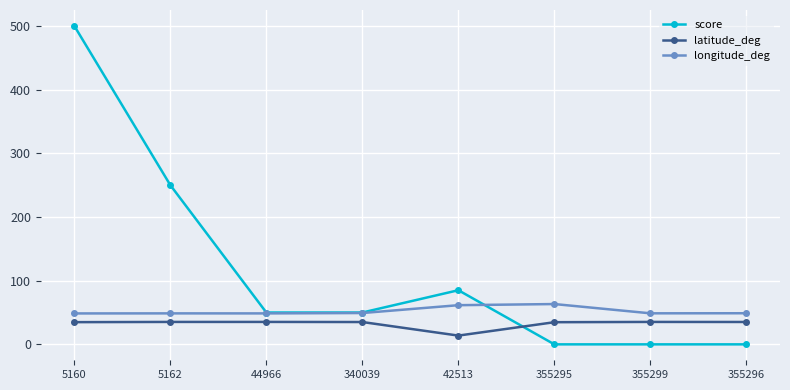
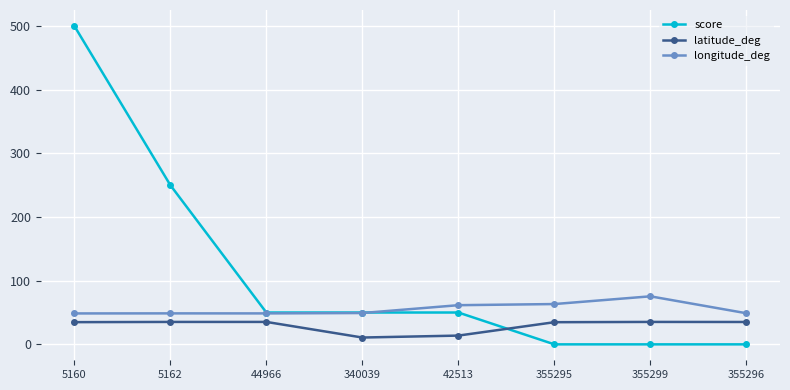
latitude_deg, 340039: 40 -> 10
score, 42513: 90 -> 50
longitude_deg, 355299: 50 -> 80
